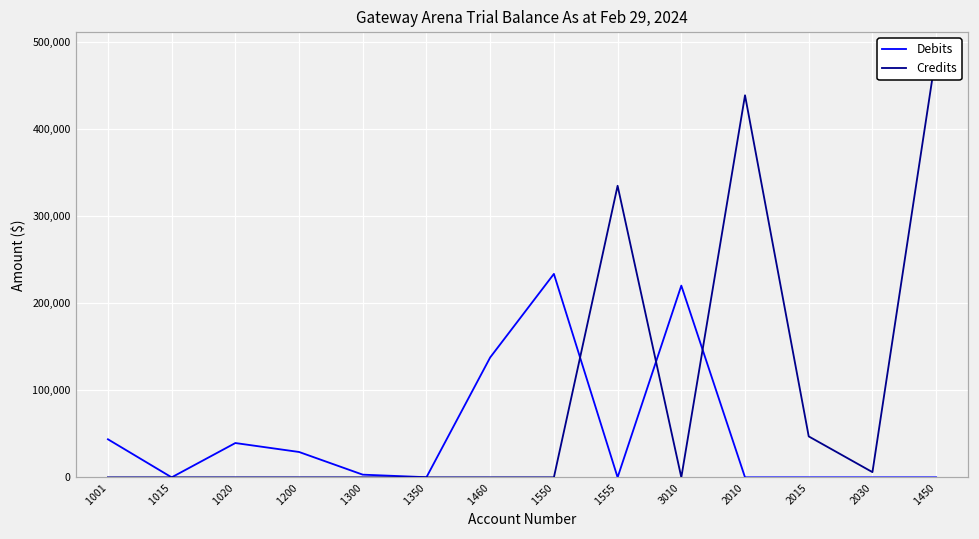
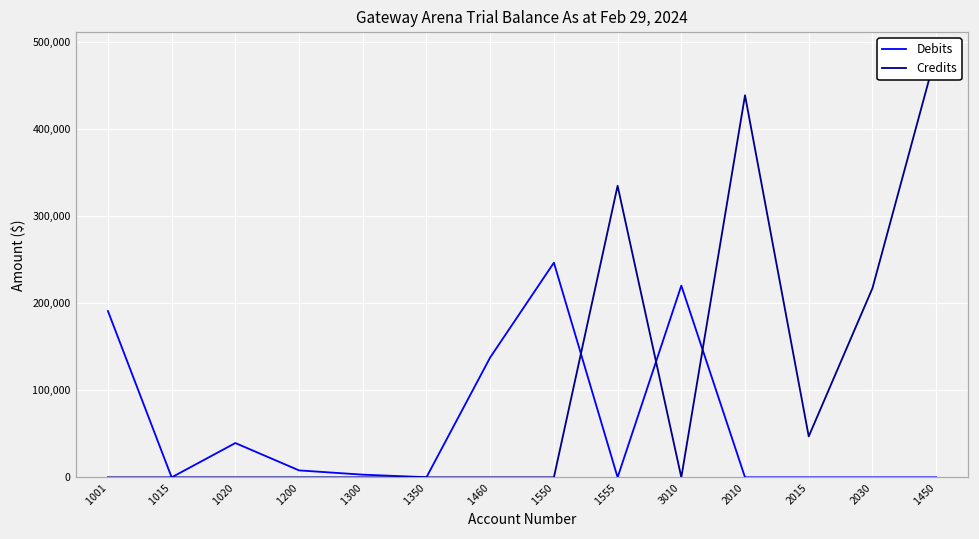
Debits, 1001: 40,000 -> 190,000
Debits, 1200: 30,000 -> 10,000
Debits, 1550: 230,000 -> 250,000
Credits, 2030: 10,000 -> 220,000
